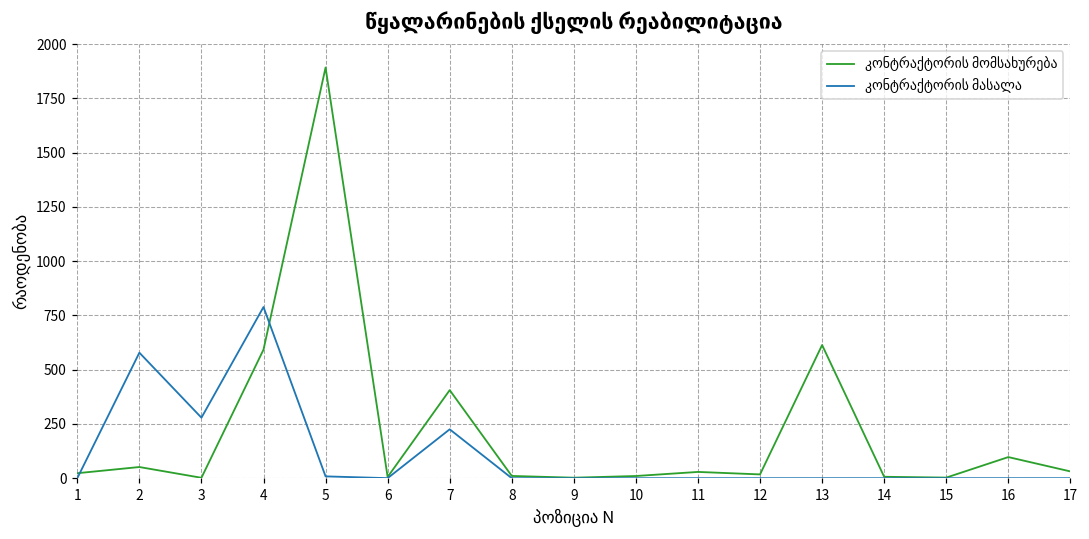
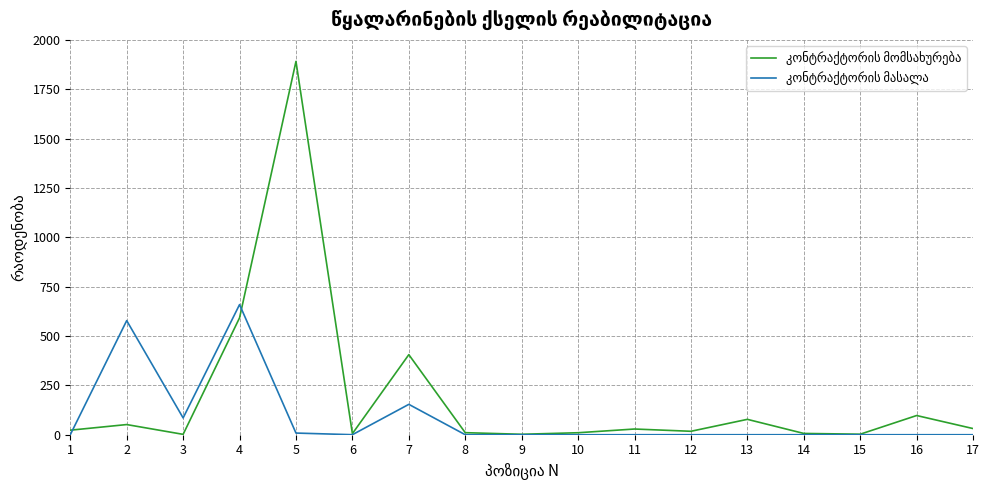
კონტრაქტორის მასალა, 3: 280 -> 90
კონტრაქტორის მასალა, 4: 790 -> 660
კონტრაქტორის მასალა, 7: 230 -> 150
კონტრაქტორის მომსახურება, 13: 610 -> 80
